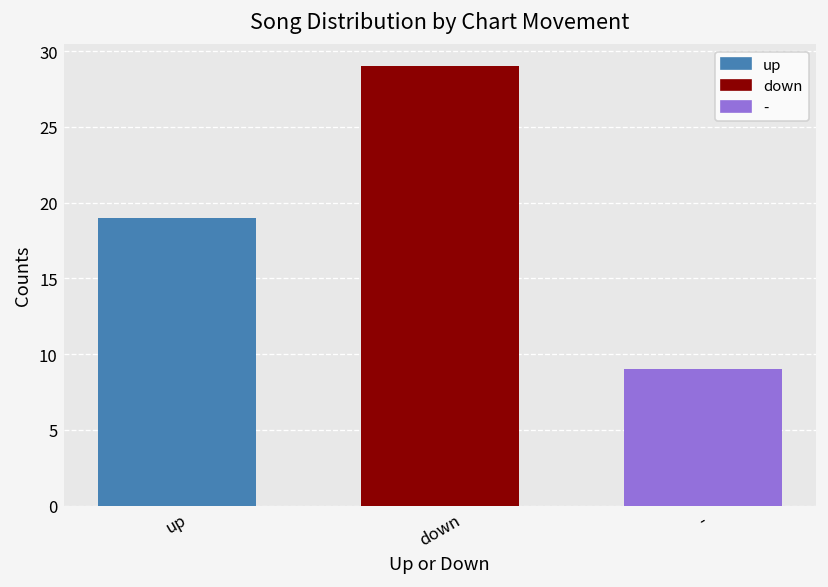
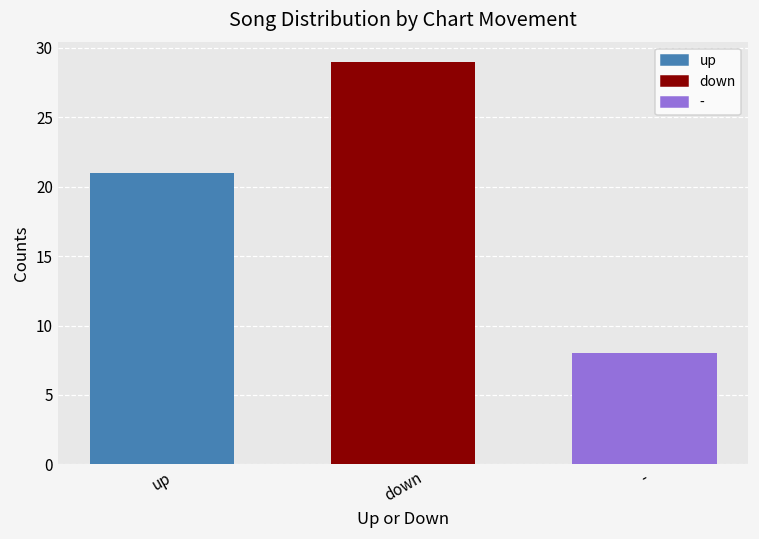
up: 19 -> 21
-: 9 -> 8
